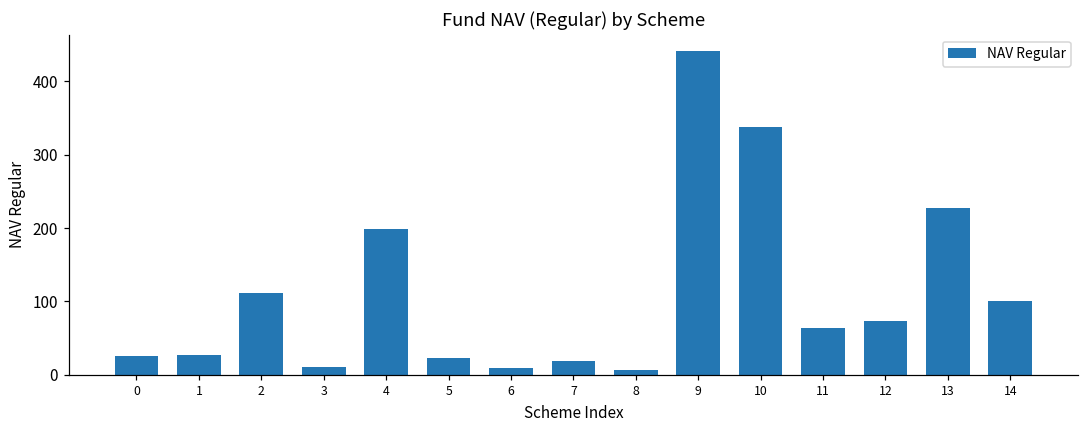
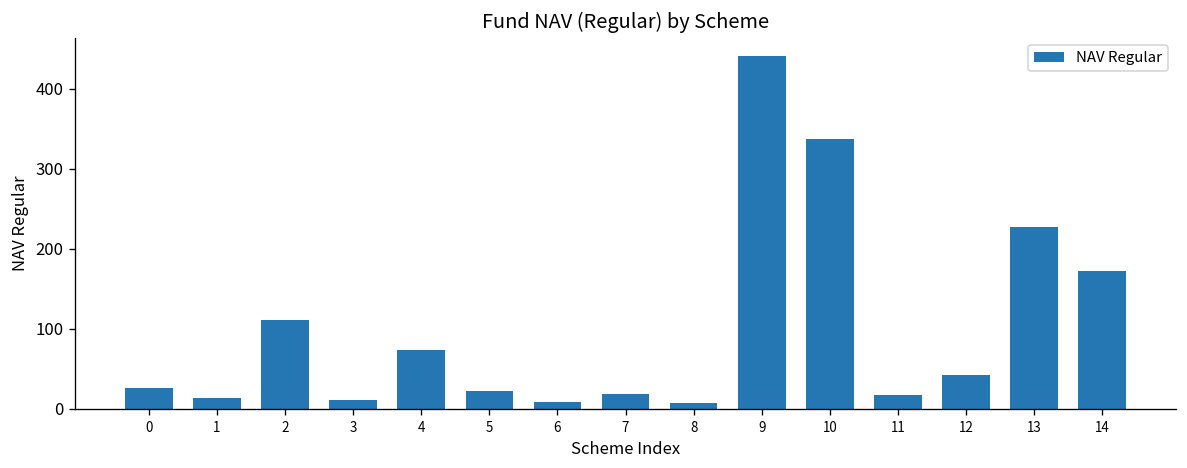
1: 30 -> 10
4: 200 -> 70
11: 60 -> 20
12: 70 -> 40
14: 100 -> 170
